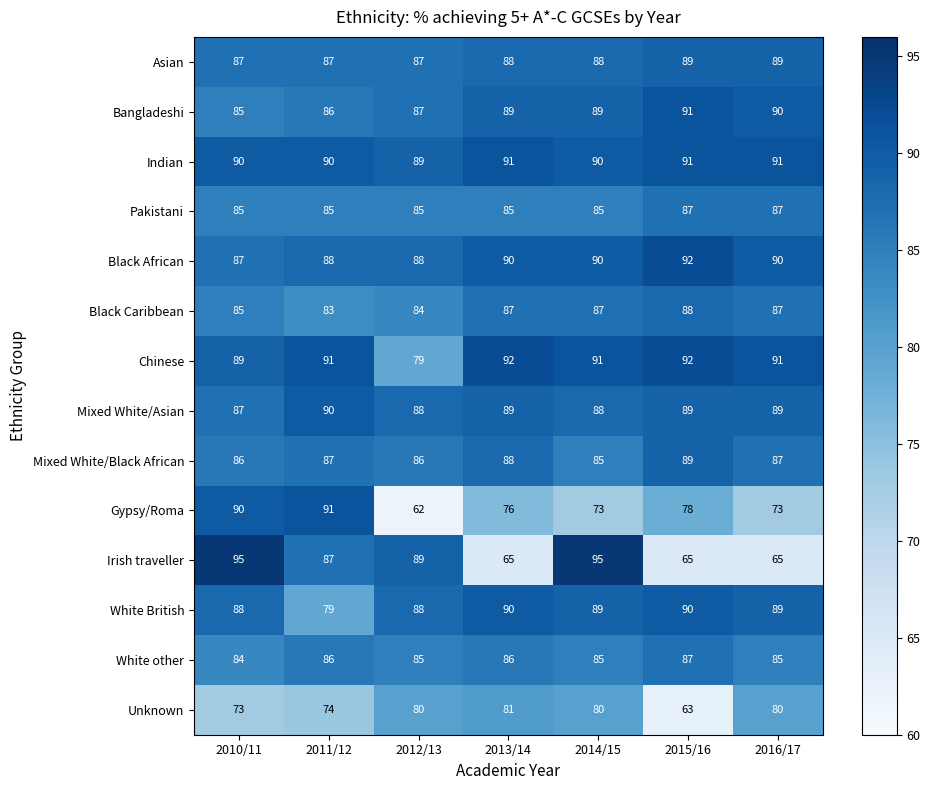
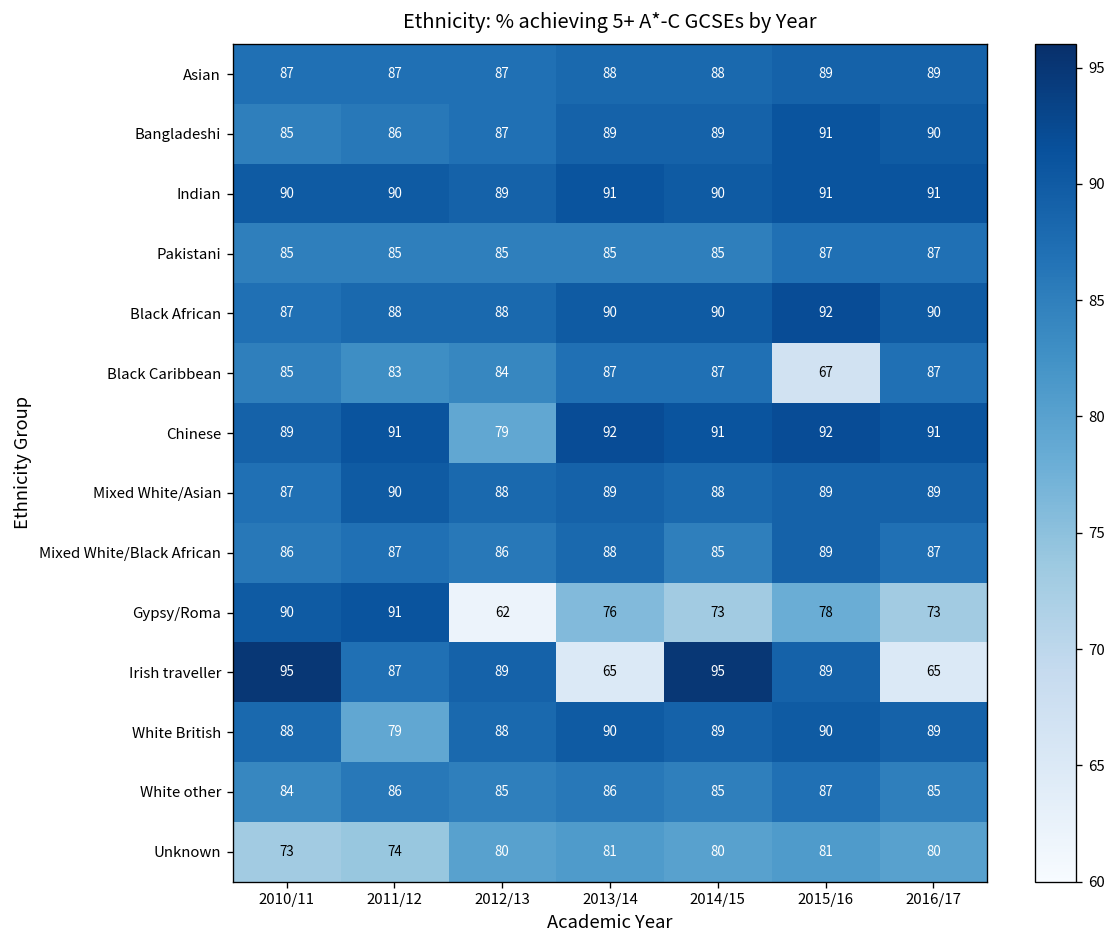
Black Caribbean, 2015/16: 88 -> 67
Irish traveller, 2015/16: 65 -> 89
Unknown, 2015/16: 63 -> 81
